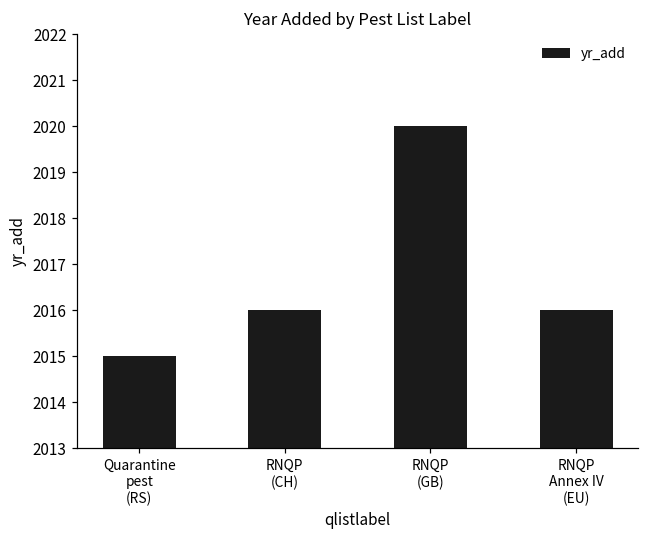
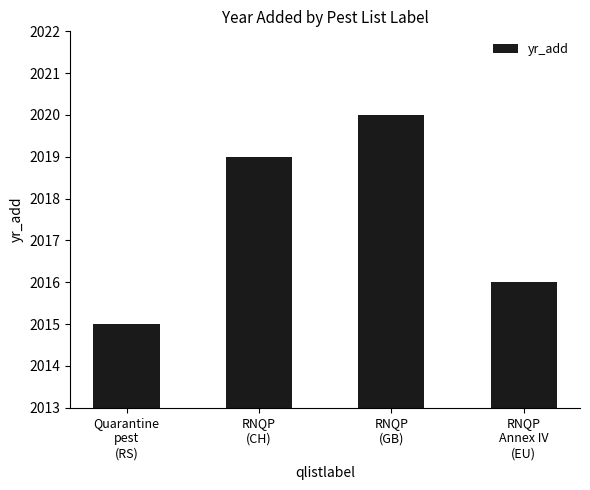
RNQP (CH): 2016 -> 2019
